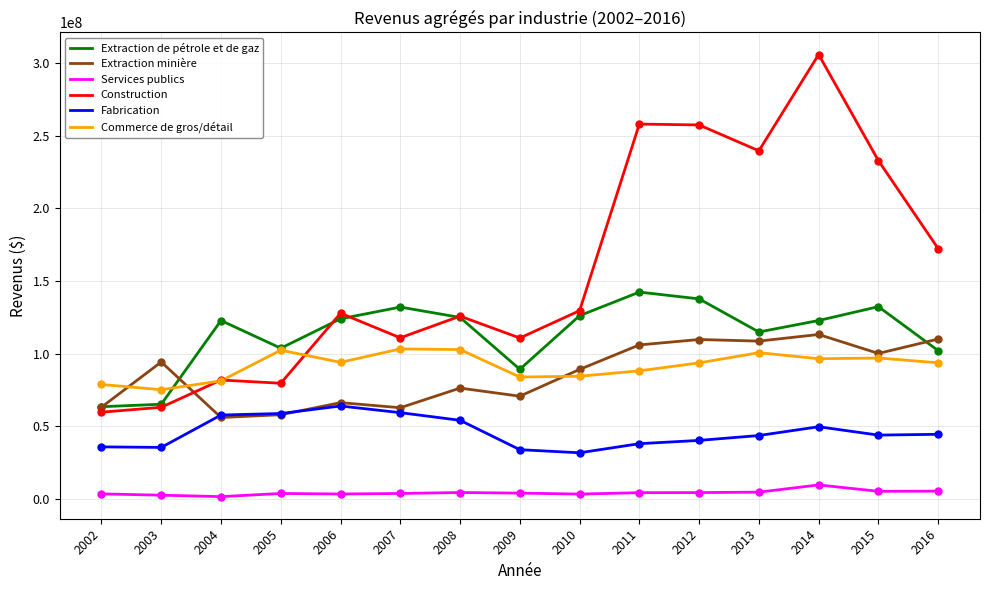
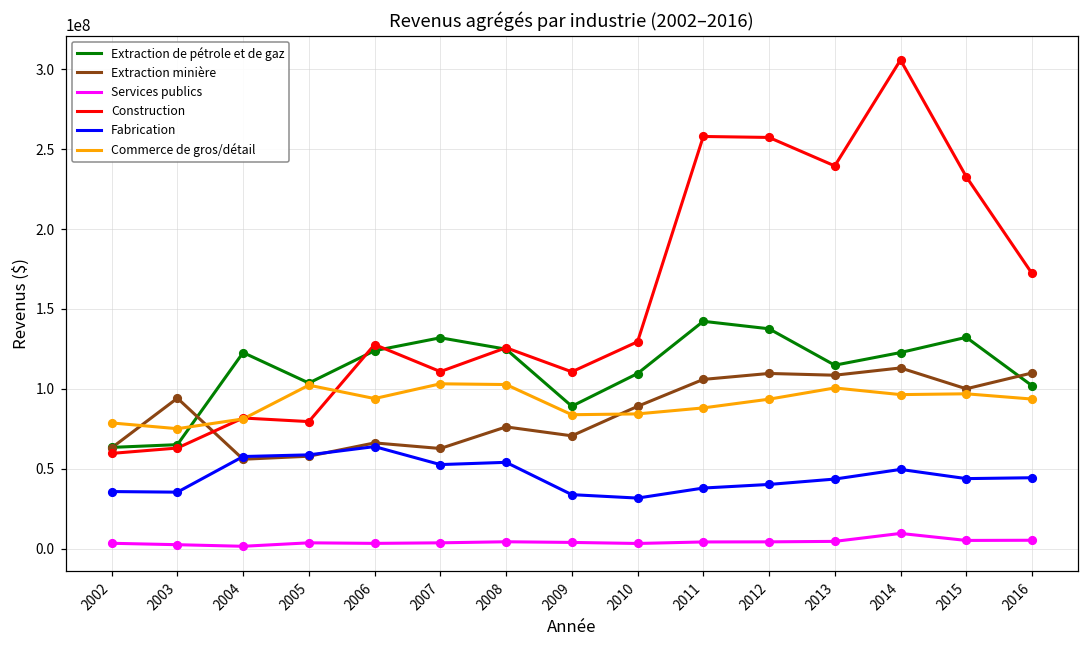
Fabrication, 2007: 59000000 -> 53000000
Extraction de pétrole et de gaz, 2010: 126000000 -> 110000000
